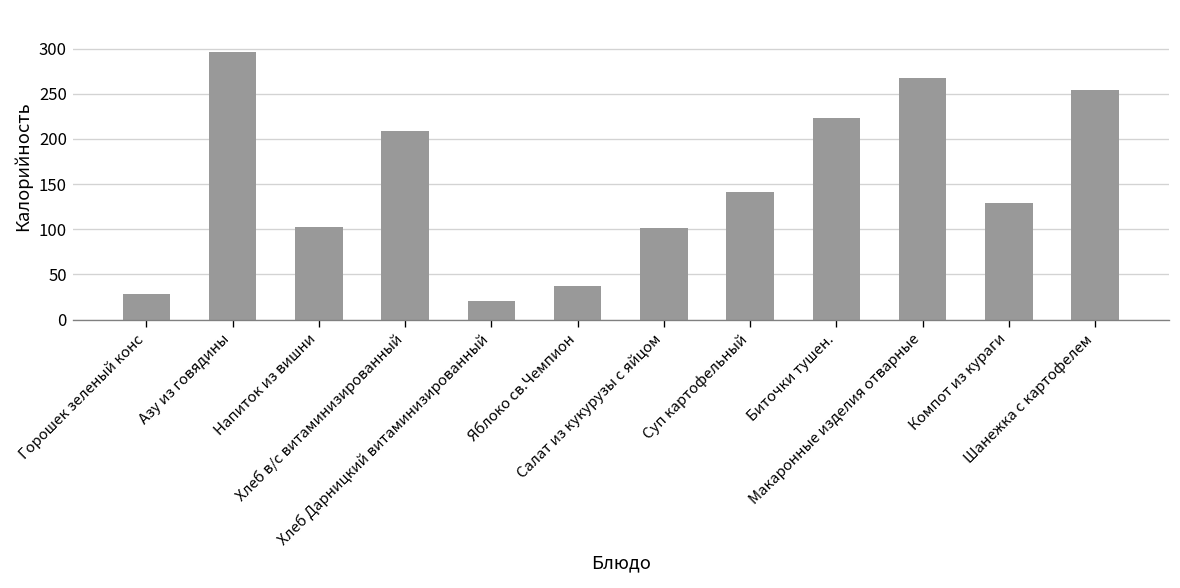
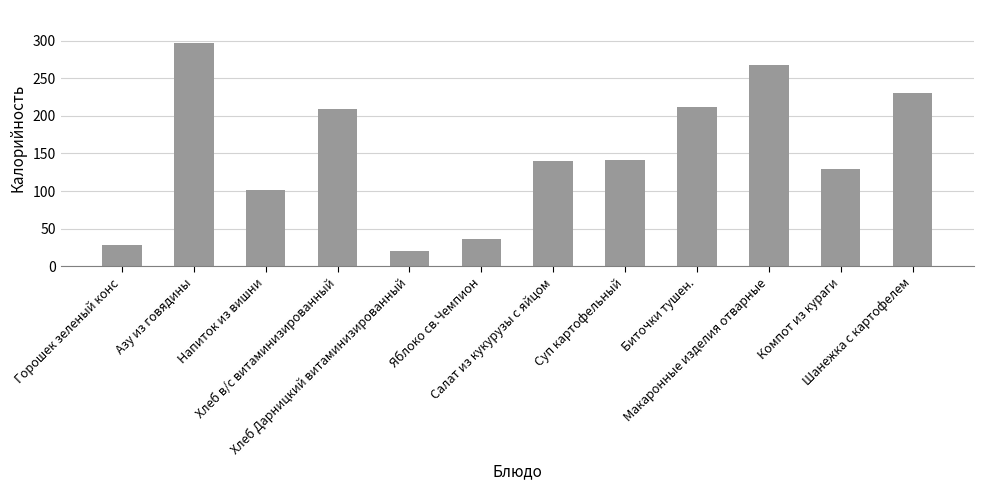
Салат из кукурузы с яйцом: 100 -> 140
Биточки тушен.: 220 -> 210
Шанежка с картофелем: 250 -> 230
